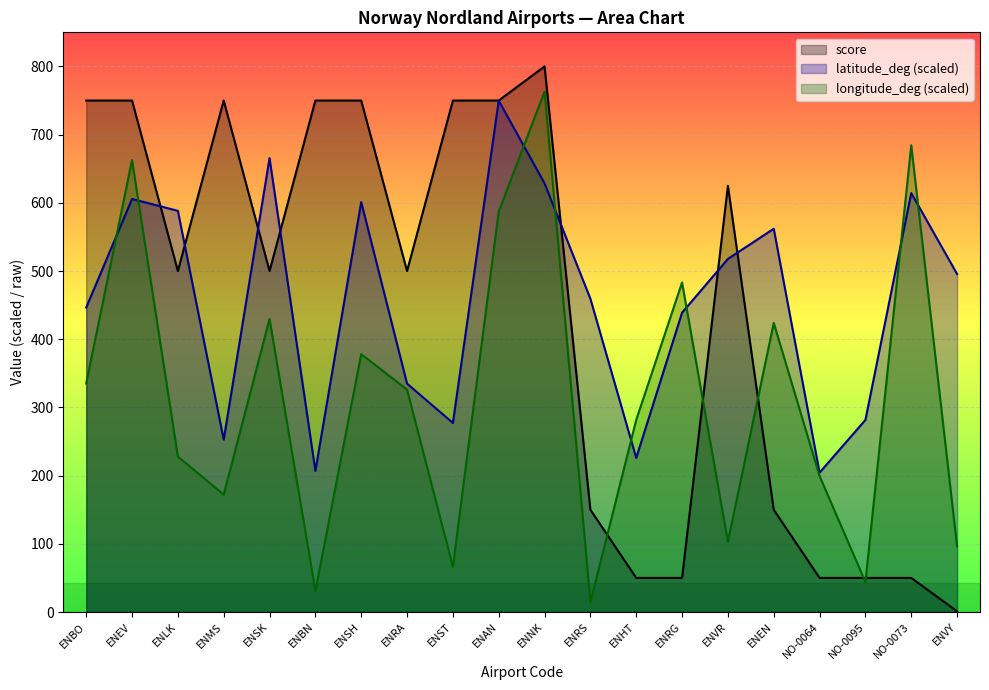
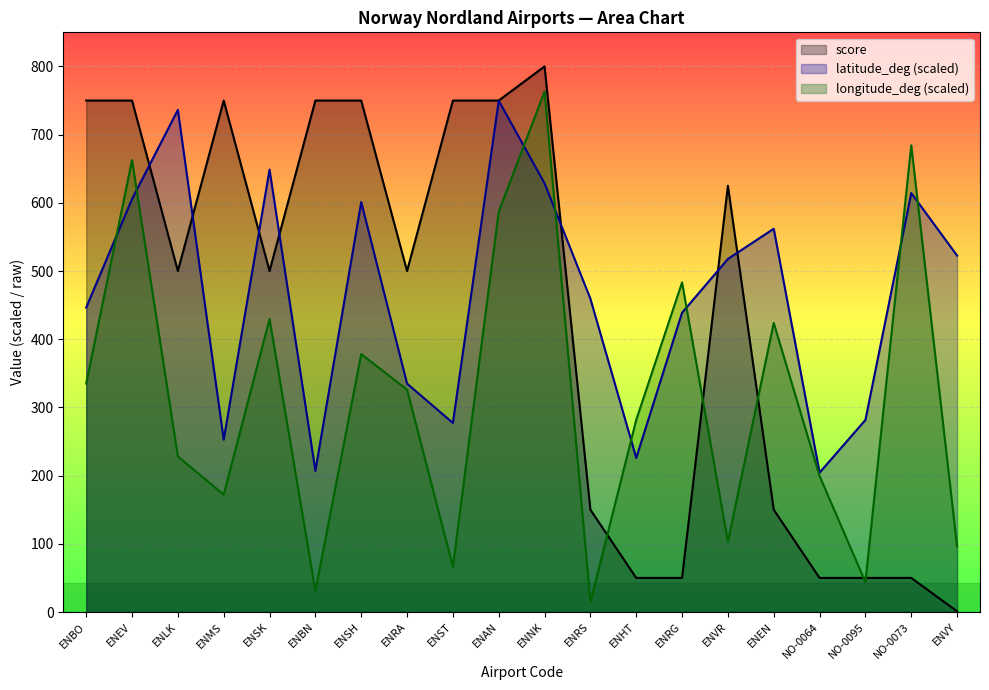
latitude_deg (scaled), ENLK: 590 -> 740
latitude_deg (scaled), ENSK: 670 -> 650
latitude_deg (scaled), ENVY: 500 -> 520
